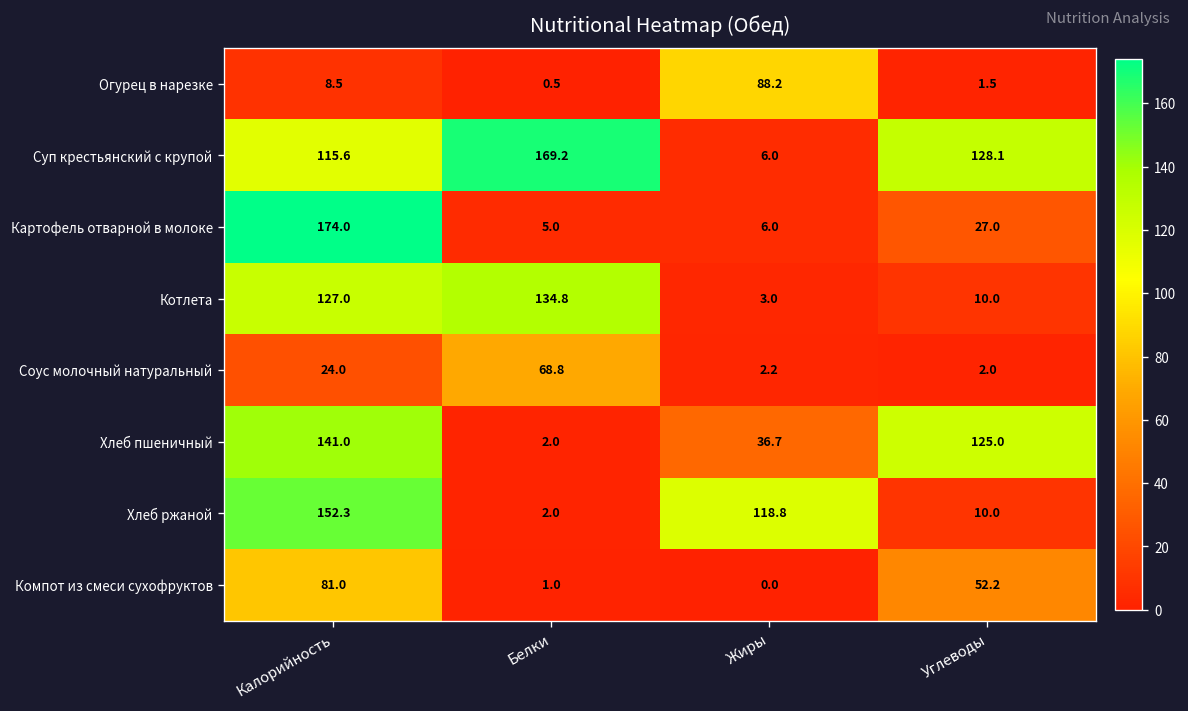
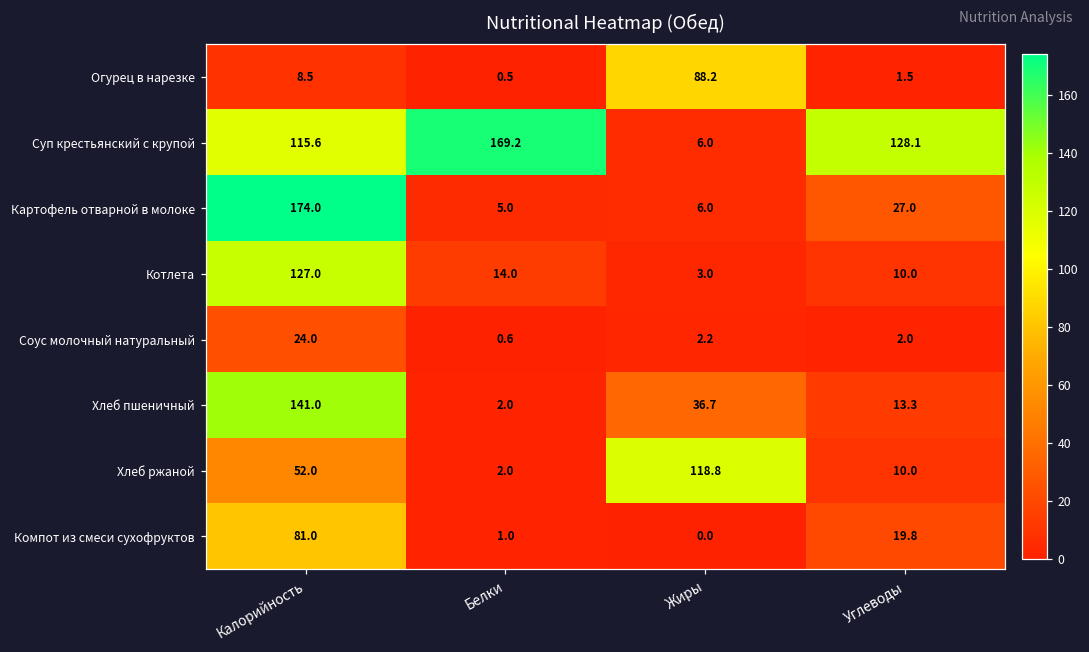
Котлета, Белки: 134.8 -> 14.0
Соус молочный натуральный, Белки: 68.8 -> 0.6
Хлеб пшеничный, Углеводы: 125.0 -> 13.3
Хлеб ржаной, Калорийность: 152.3 -> 52.0
Компот из смеси сухофруктов, Углеводы: 52.2 -> 19.8
